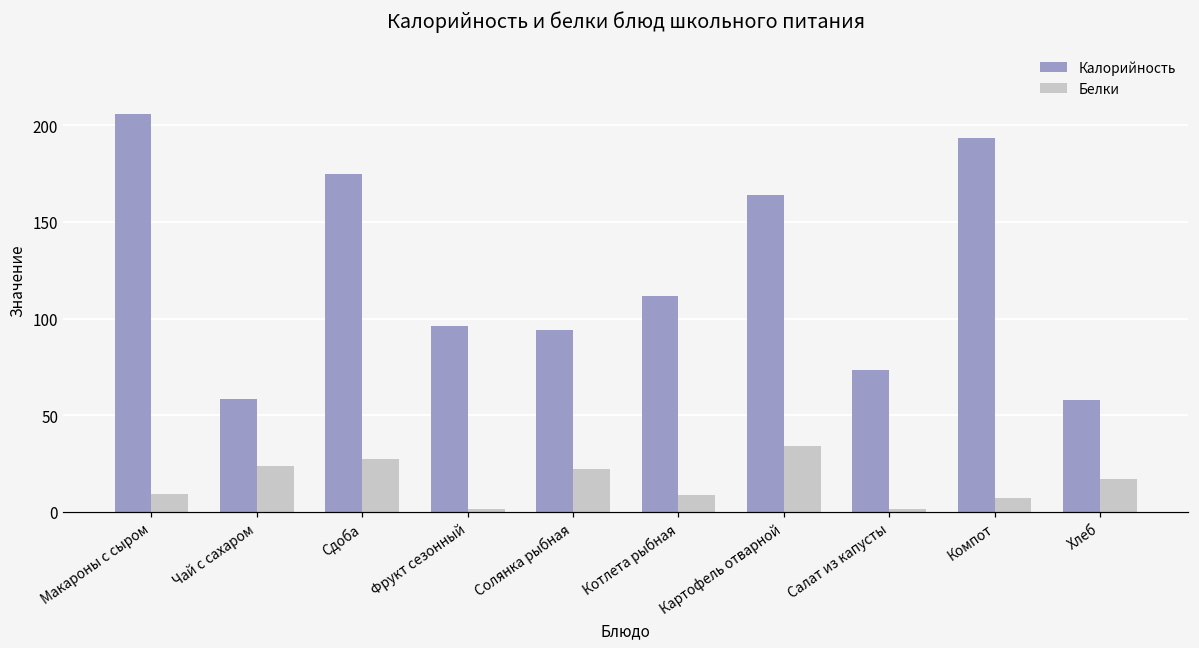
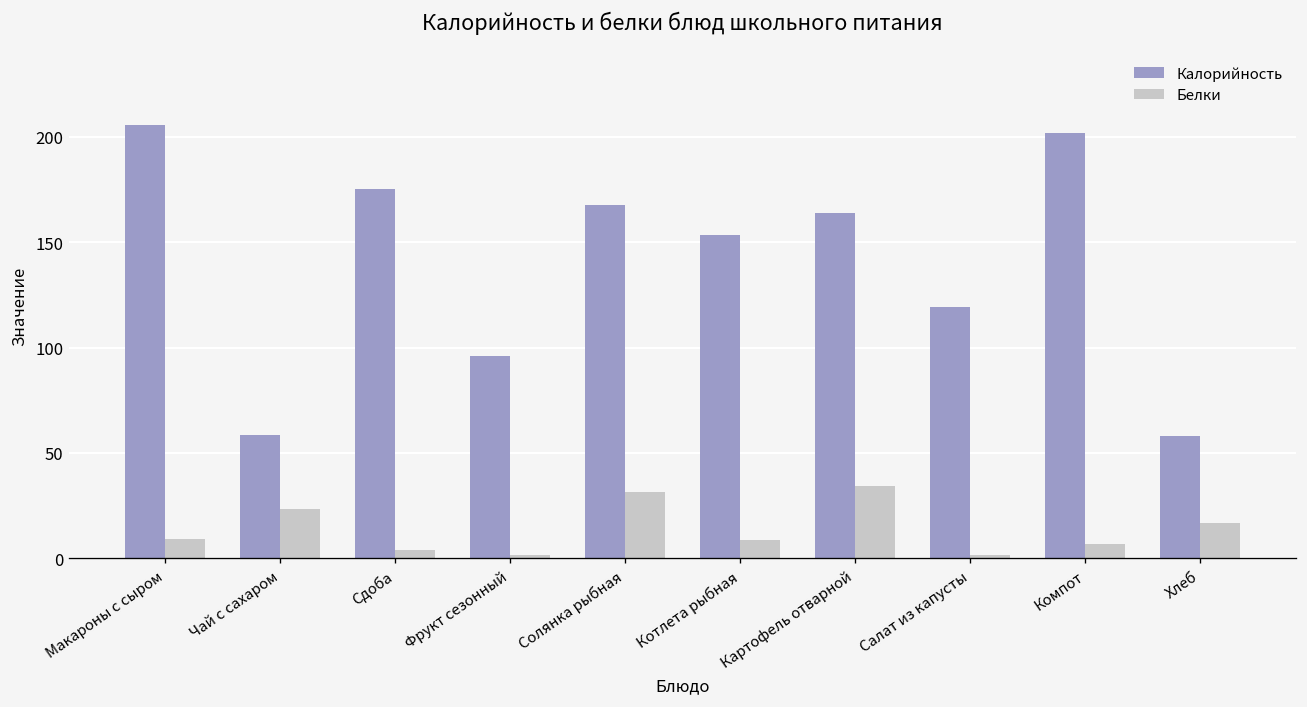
Белки, Сдоба: 27 -> 4
Калорийность, Солянка рыбная: 94 -> 168
Белки, Солянка рыбная: 22 -> 32
Калорийность, Котлета рыбная: 112 -> 153
Калорийность, Салат из капусты: 74 -> 119
Калорийность, Компот: 193 -> 202
